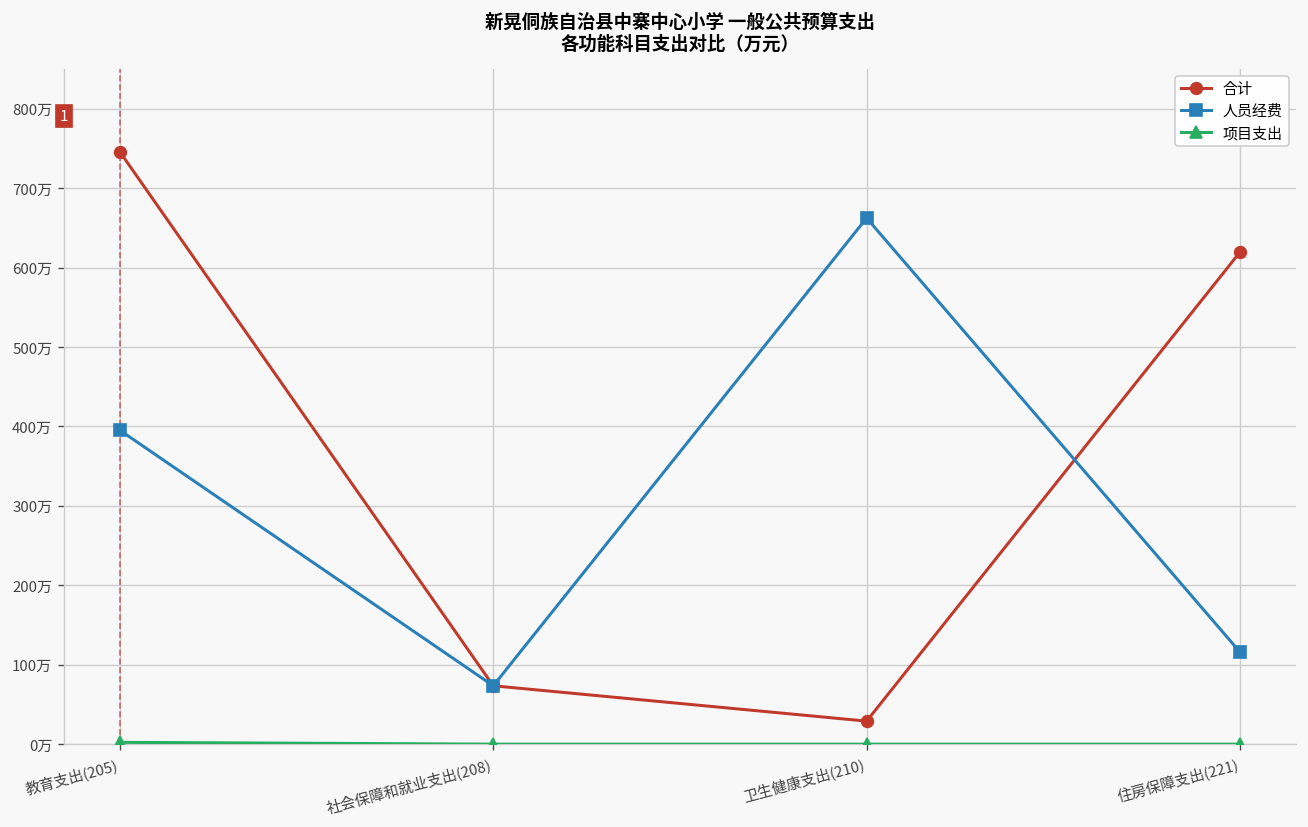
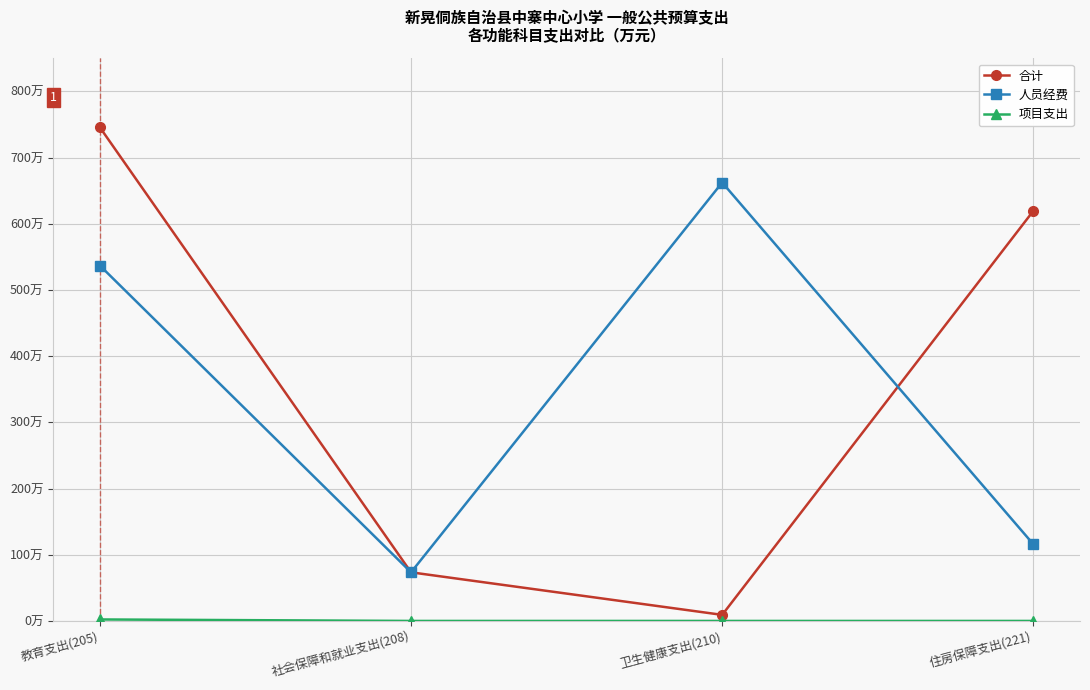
人员经费, 教育支出(205): 400万 -> 540万
合计, 卫生健康支出(210): 30万 -> 10万
